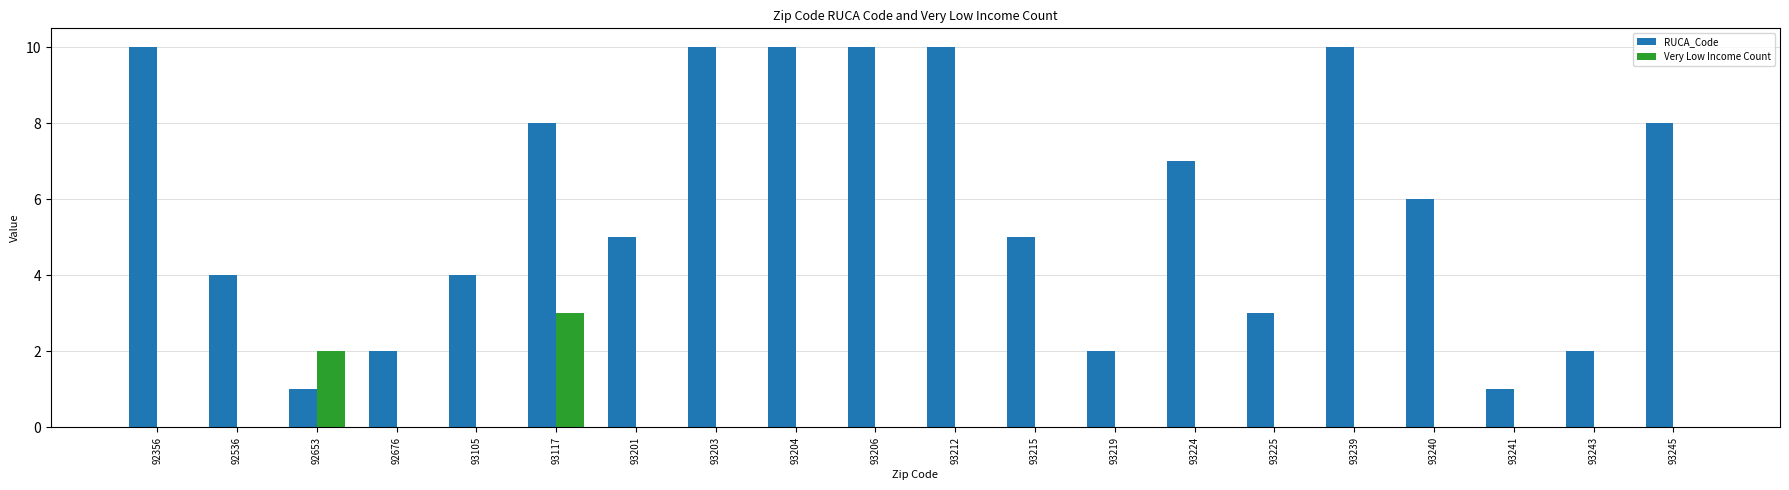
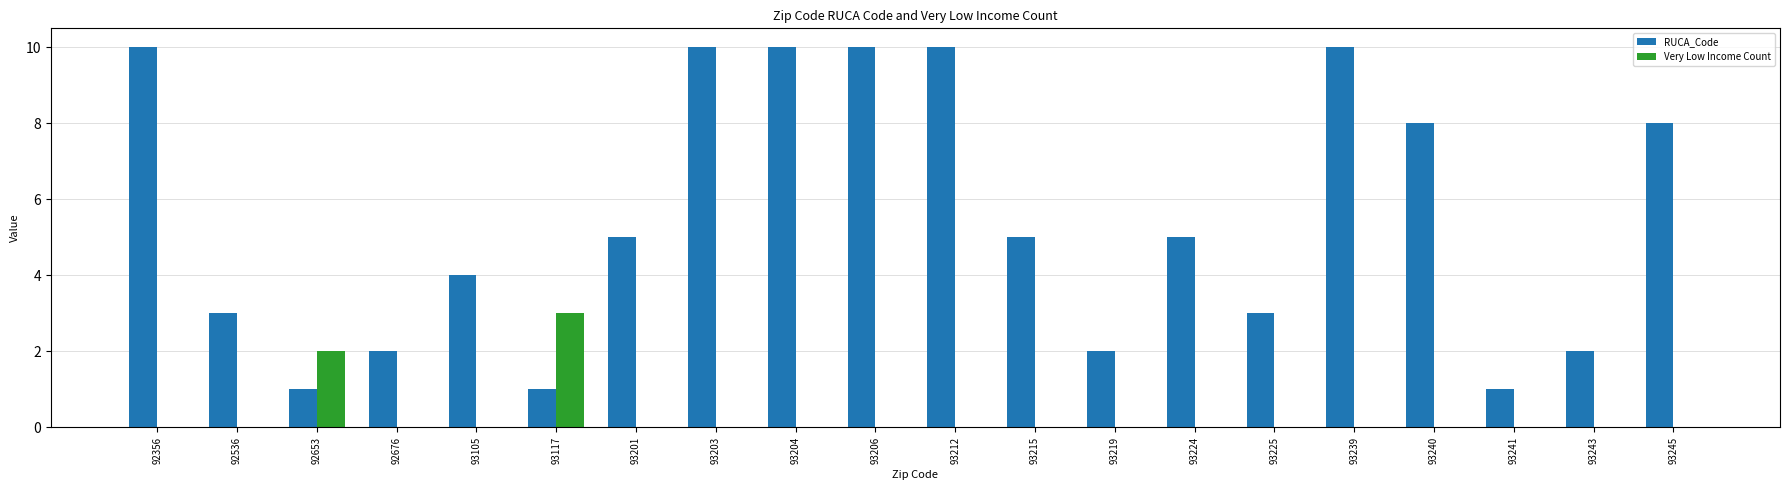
RUCA_Code, 92536: 4 -> 3
RUCA_Code, 93117: 8 -> 1
RUCA_Code, 93224: 7 -> 5
RUCA_Code, 93240: 6 -> 8
